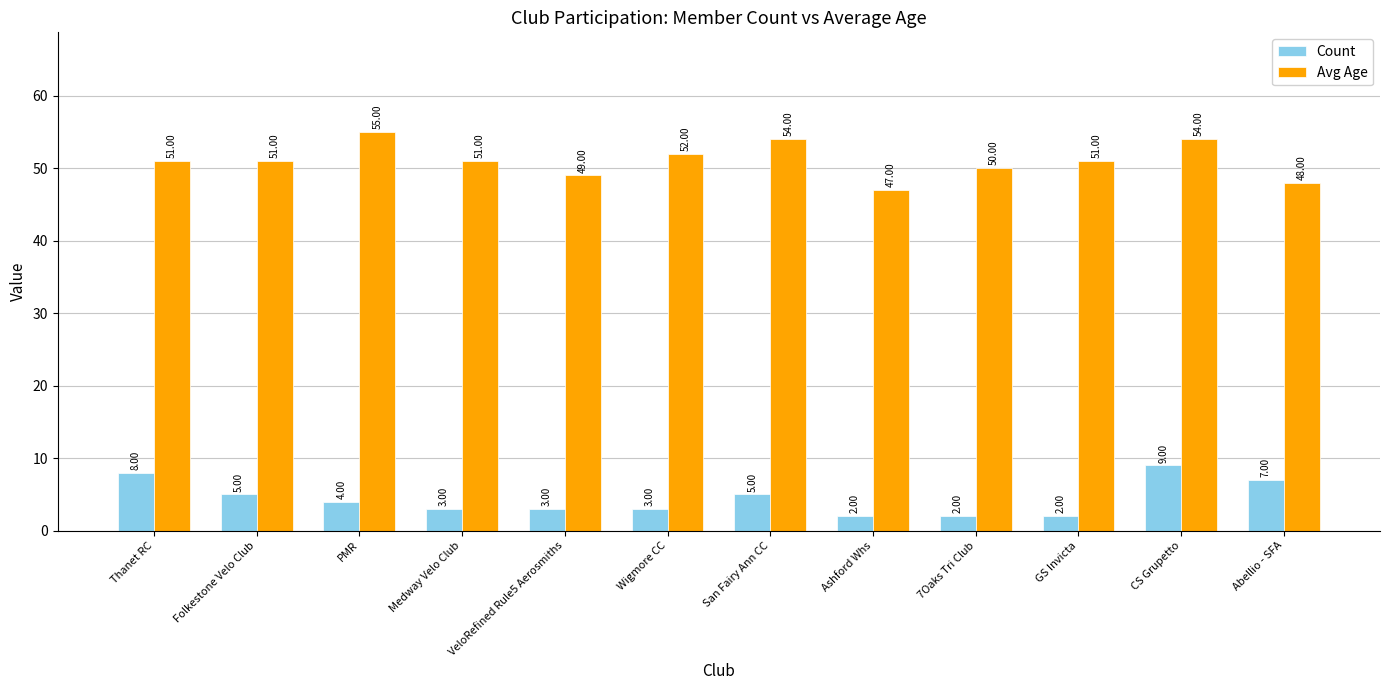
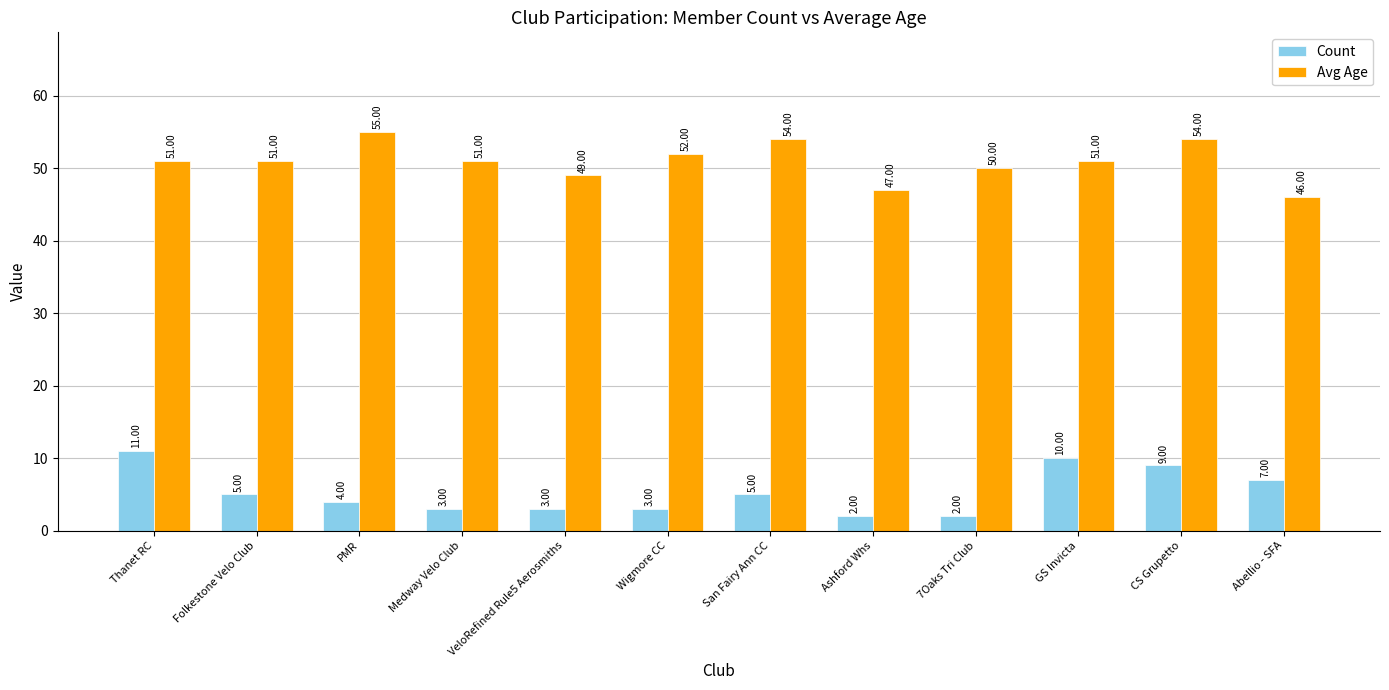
Count, Thanet RC: 8.00 -> 11.00
Count, GS Invicta: 2.00 -> 10.00
Avg Age, Abellio - SFA: 48.00 -> 46.00
